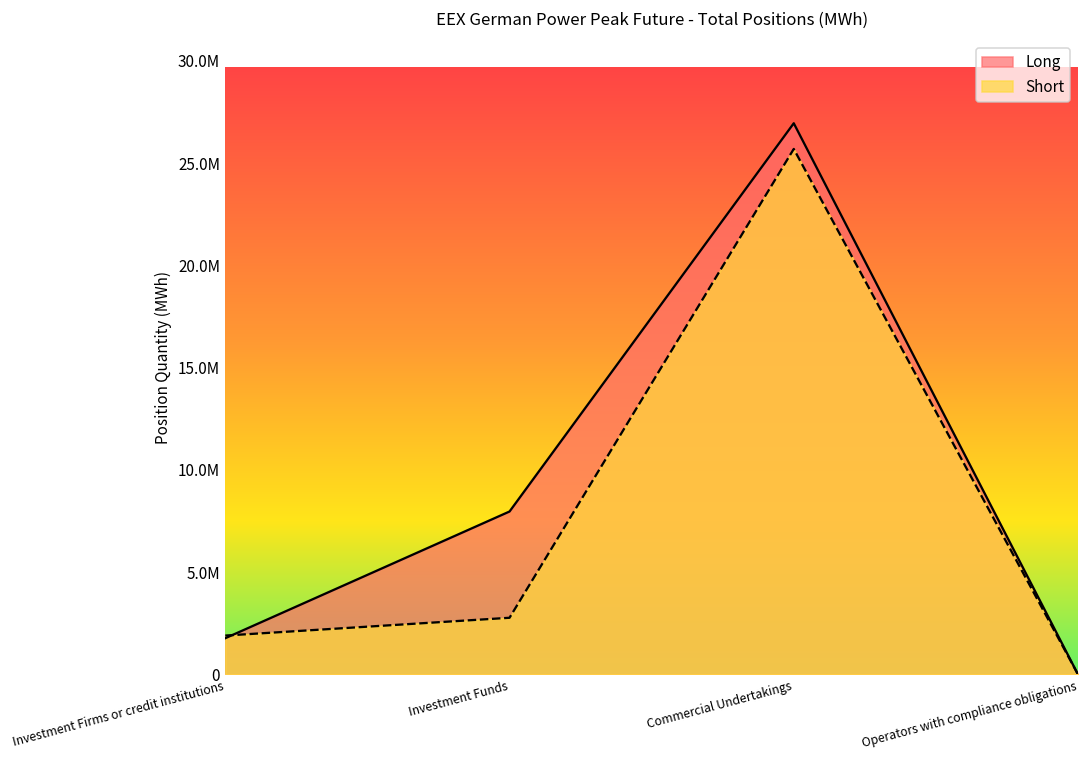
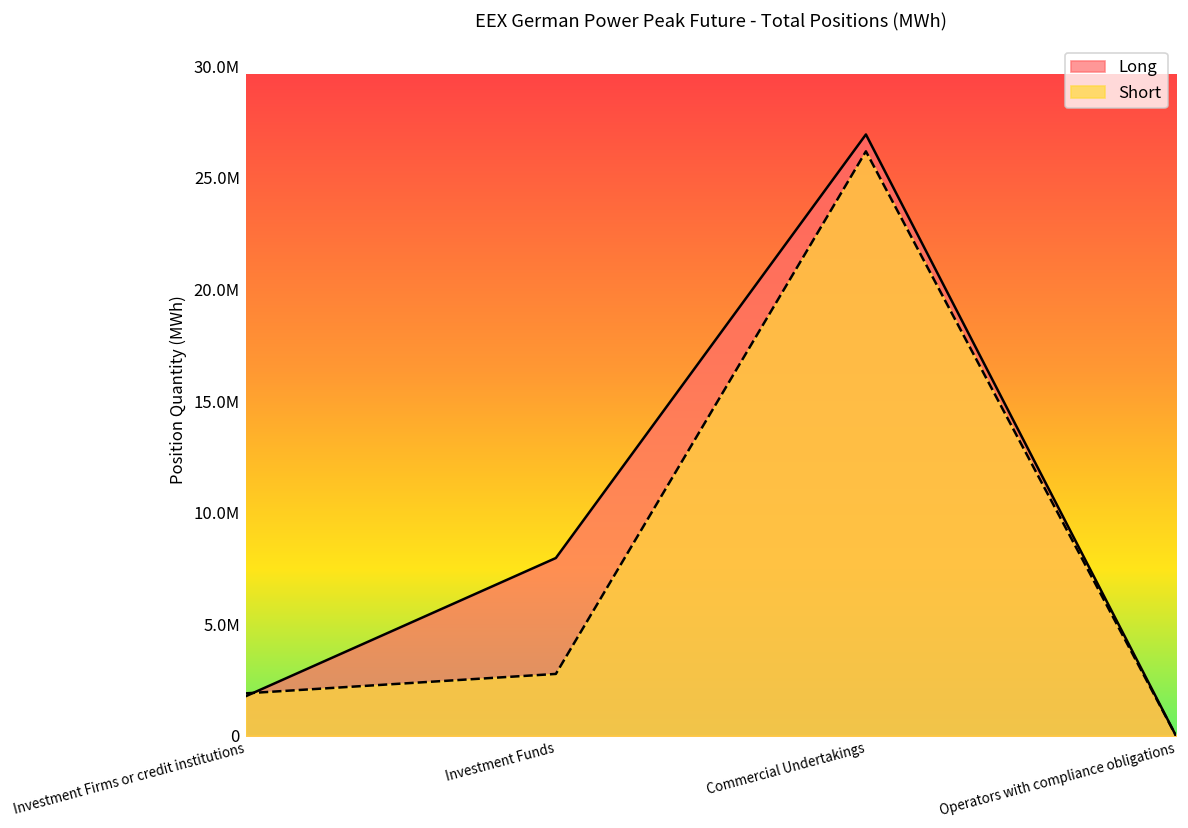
Short, Commercial Undertakings: 25700000 -> 26200000
